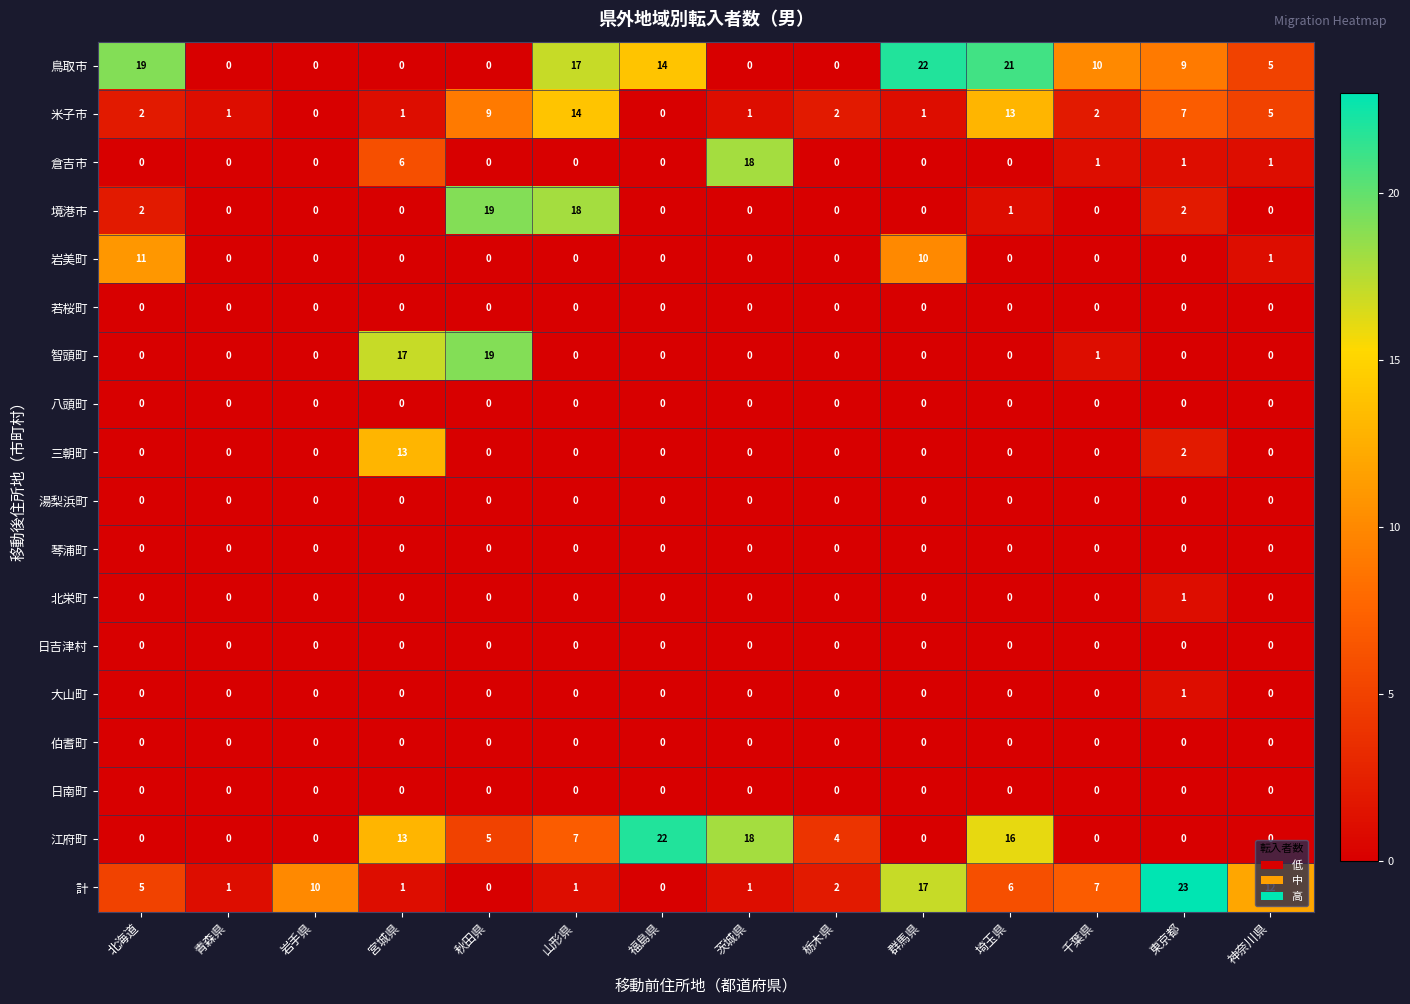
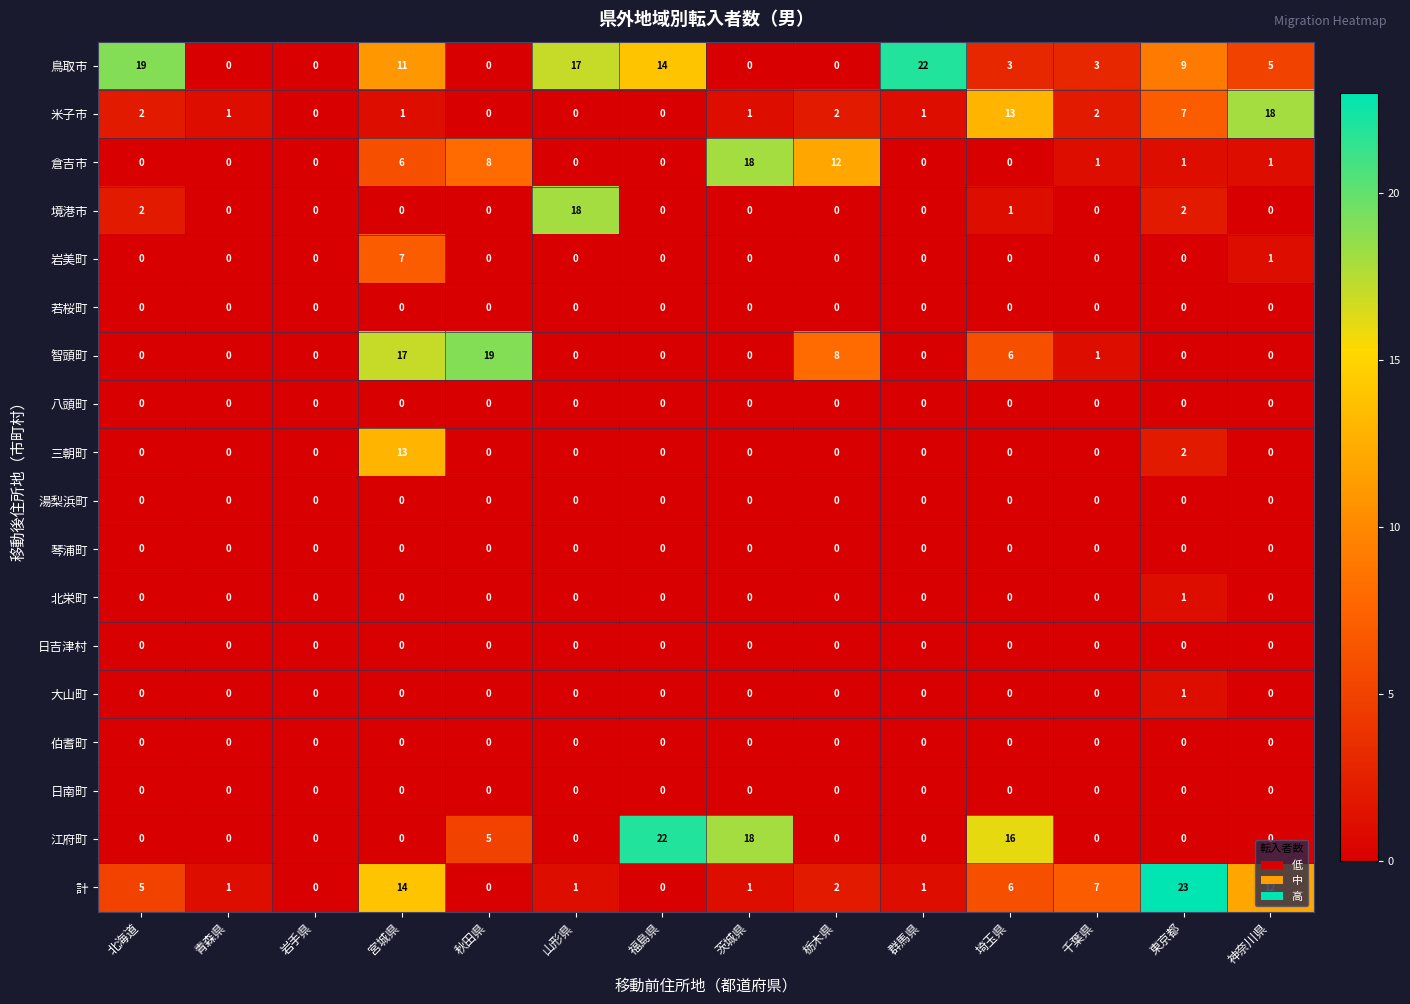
鳥取市, 宮城県: 0 -> 11
鳥取市, 埼玉県: 21 -> 3
鳥取市, 千葉県: 10 -> 3
米子市, 秋田県: 9 -> 0
米子市, 山形県: 14 -> 0
米子市, 神奈川県: 5 -> 18
倉吉市, 秋田県: 0 -> 8
倉吉市, 栃木県: 0 -> 12
境港市, 秋田県: 19 -> 0
岩美町, 北海道: 11 -> 0
岩美町, 宮城県: 0 -> 7
岩美町, 群馬県: 10 -> 0
智頭町, 栃木県: 0 -> 8
智頭町, 埼玉県: 0 -> 6
江府町, 宮城県: 13 -> 0
江府町, 山形県: 7 -> 0
江府町, 栃木県: 4 -> 0
計, 岩手県: 10 -> 0
計, 宮城県: 1 -> 14
計, 群馬県: 17 -> 1
